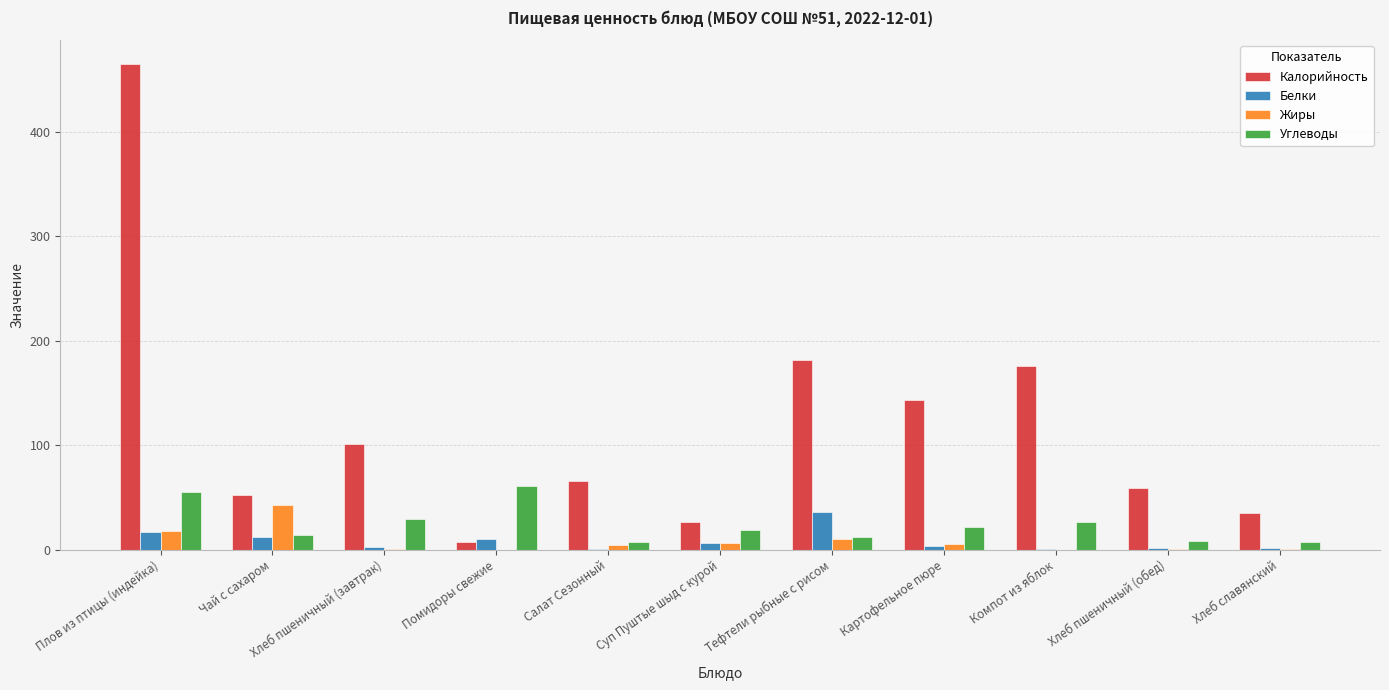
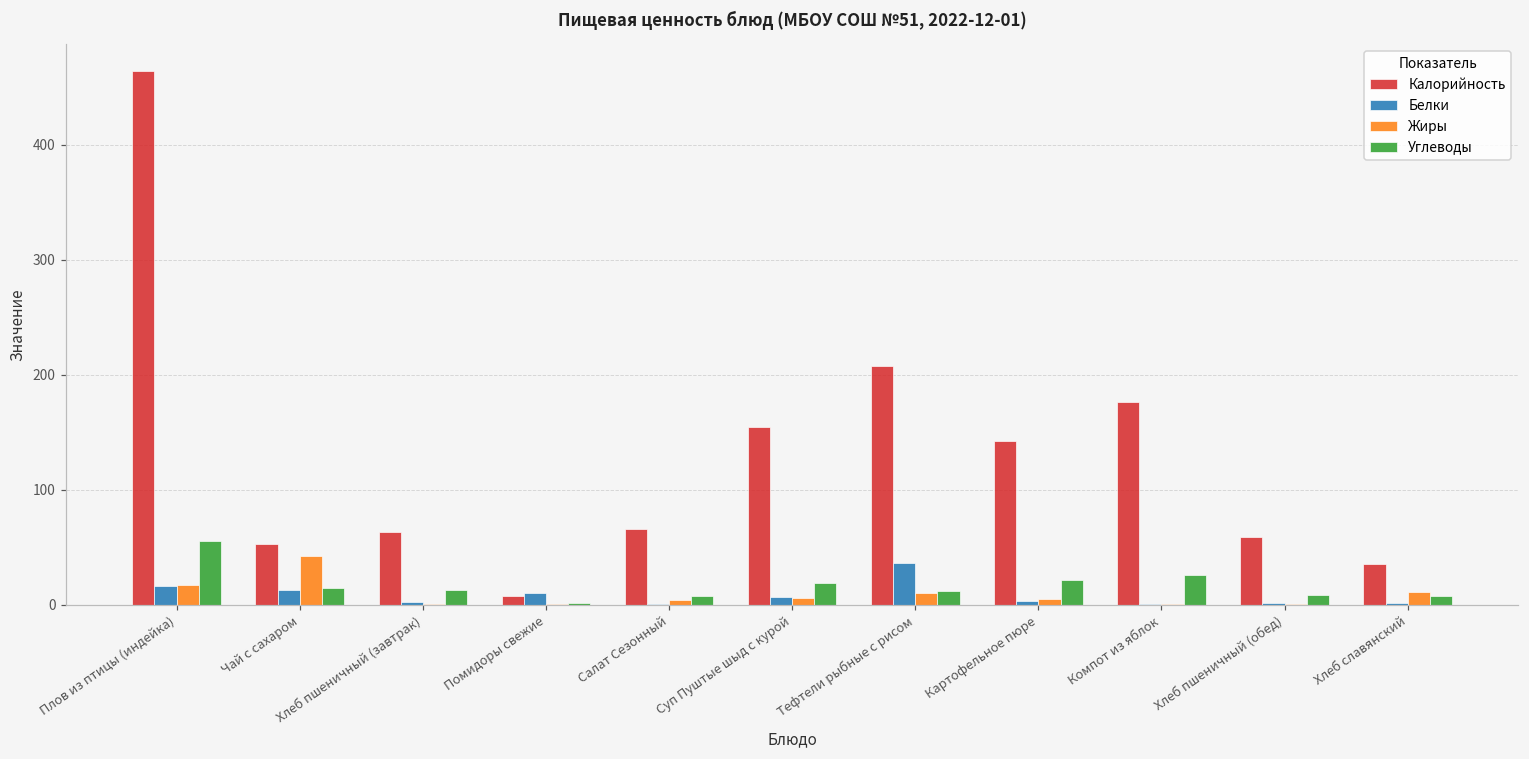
Калорийность, Хлеб пшеничный (завтрак): 102 -> 63
Углеводы, Хлеб пшеничный (завтрак): 29 -> 13
Углеводы, Помидоры свежие: 61 -> 1
Калорийность, Суп Пуштые шыд с курой: 27 -> 155
Калорийность, Тефтели рыбные с рисом: 182 -> 208
Жиры, Хлеб славянский: 0 -> 11
